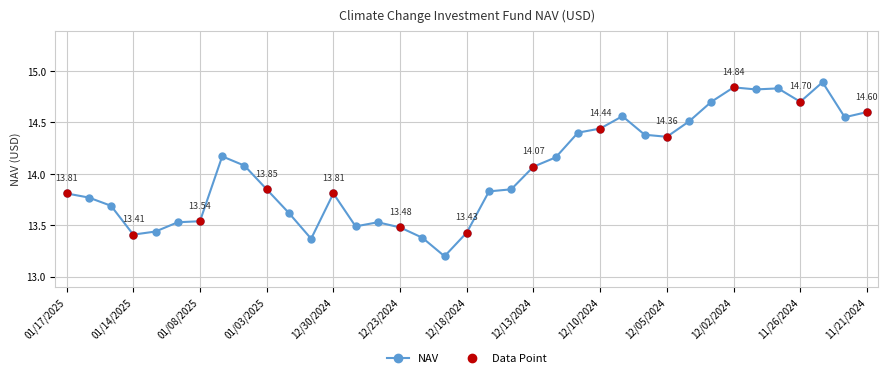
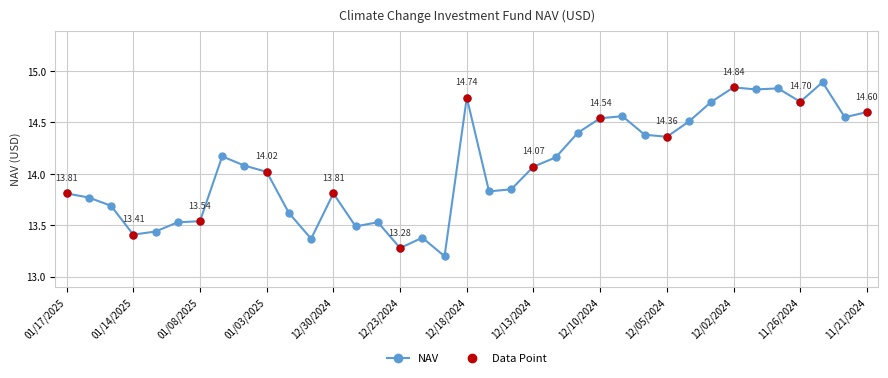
NAV, 01/03/2025: 13.85 -> 14.02
NAV, 12/23/2024: 13.48 -> 13.28
NAV, 12/18/2024: 13.43 -> 14.74
NAV, 12/10/2024: 14.44 -> 14.54
